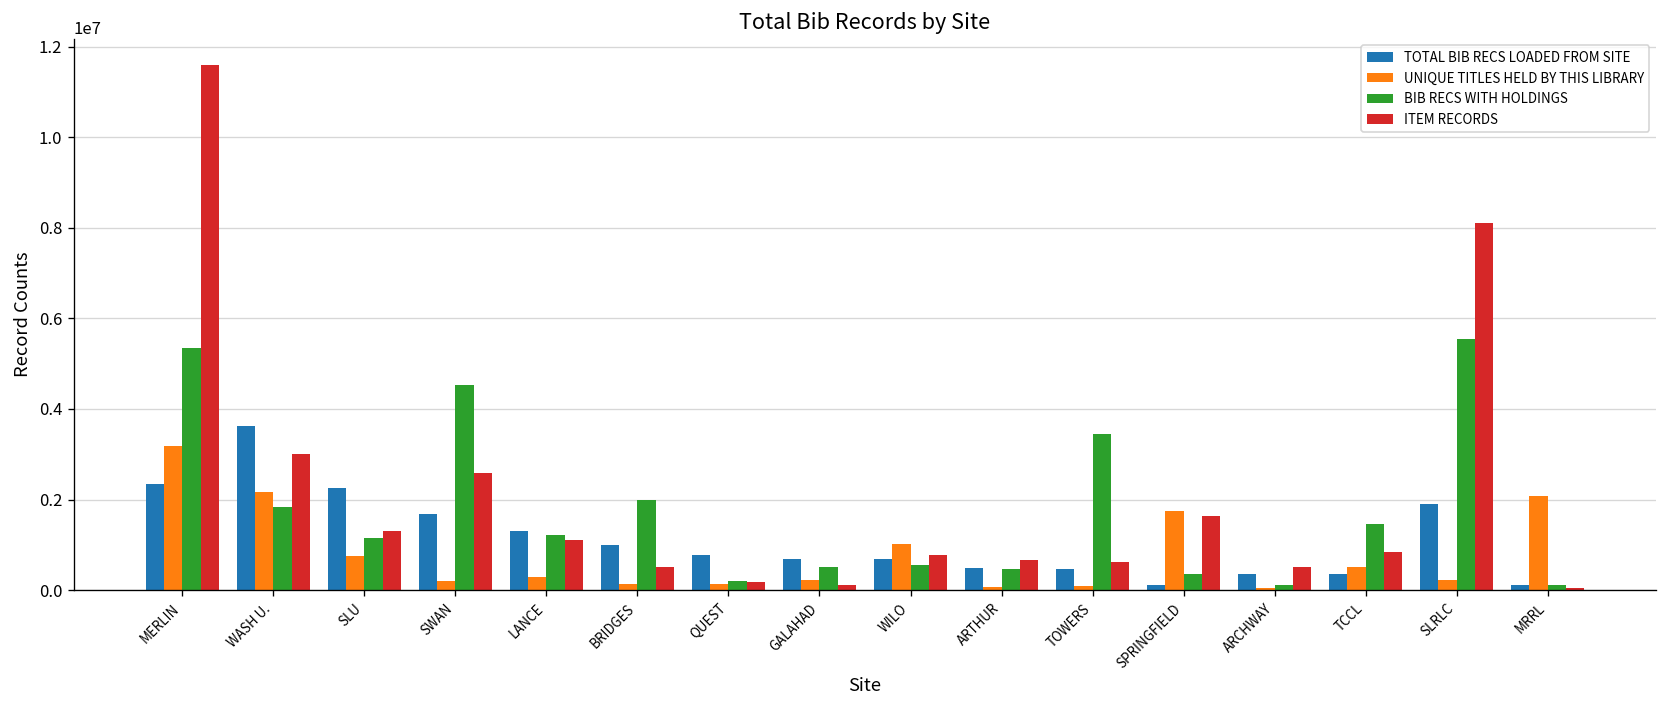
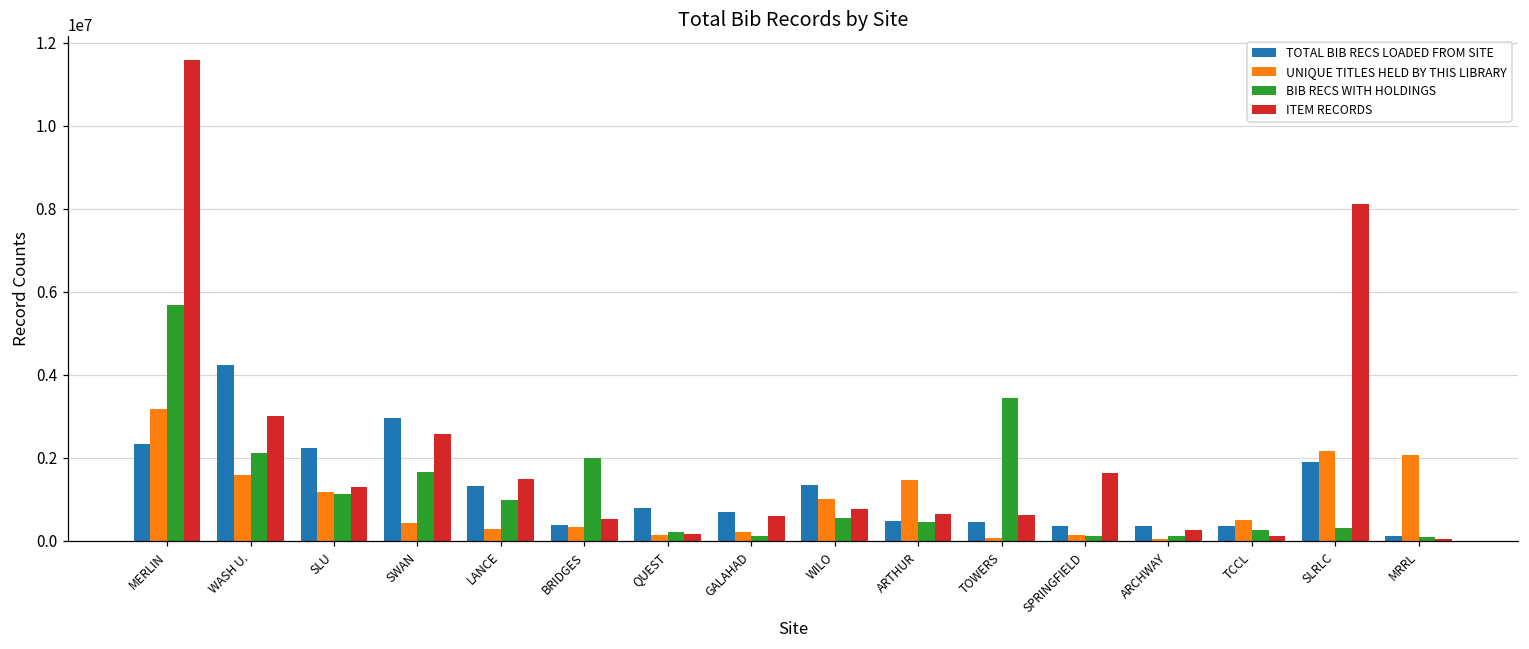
BIB RECS WITH HOLDINGS, MERLIN: 5400000 -> 5700000
TOTAL BIB RECS LOADED FROM SITE, WASH U.: 3600000 -> 4200000
UNIQUE TITLES HELD BY THIS LIBRARY, WASH U.: 2200000 -> 1600000
BIB RECS WITH HOLDINGS, WASH U.: 1800000 -> 2100000
UNIQUE TITLES HELD BY THIS LIBRARY, SLU: 700000 -> 1200000
TOTAL BIB RECS LOADED FROM SITE, SWAN: 1700000 -> 3000000
UNIQUE TITLES HELD BY THIS LIBRARY, SWAN: 200000 -> 400000
BIB RECS WITH HOLDINGS, SWAN: 4500000 -> 1700000
BIB RECS WITH HOLDINGS, LANCE: 1200000 -> 1000000
ITEM RECORDS, LANCE: 1100000 -> 1500000
TOTAL BIB RECS LOADED FROM SITE, BRIDGES: 1000000 -> 400000
UNIQUE TITLES HELD BY THIS LIBRARY, BRIDGES: 100000 -> 300000
BIB RECS WITH HOLDINGS, GALAHAD: 500000 -> 100000
ITEM RECORDS, GALAHAD: 100000 -> 600000
TOTAL BIB RECS LOADED FROM SITE, WILO: 700000 -> 1400000
UNIQUE TITLES HELD BY THIS LIBRARY, ARTHUR: 100000 -> 1500000
TOTAL BIB RECS LOADED FROM SITE, SPRINGFIELD: 100000 -> 400000
UNIQUE TITLES HELD BY THIS LIBRARY, SPRINGFIELD: 1800000 -> 100000
BIB RECS WITH HOLDINGS, SPRINGFIELD: 300000 -> 100000
ITEM RECORDS, ARCHWAY: 500000 -> 300000
BIB RECS WITH HOLDINGS, TCCL: 1400000 -> 300000
ITEM RECORDS, TCCL: 800000 -> 100000
UNIQUE TITLES HELD BY THIS LIBRARY, SLRLC: 200000 -> 2200000
BIB RECS WITH HOLDINGS, SLRLC: 5500000 -> 300000
